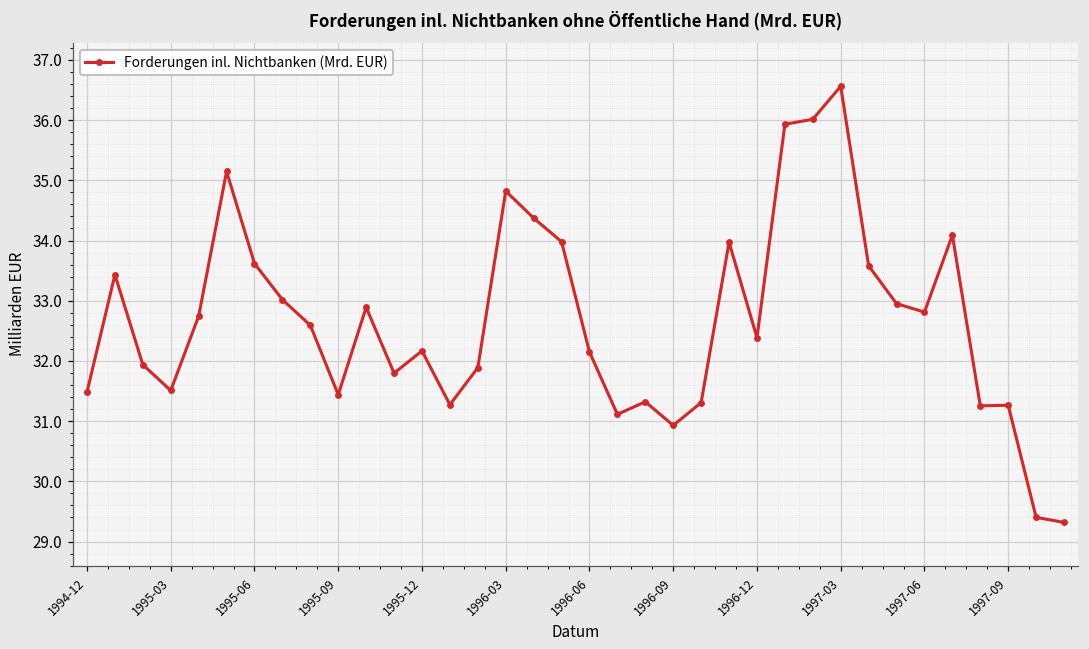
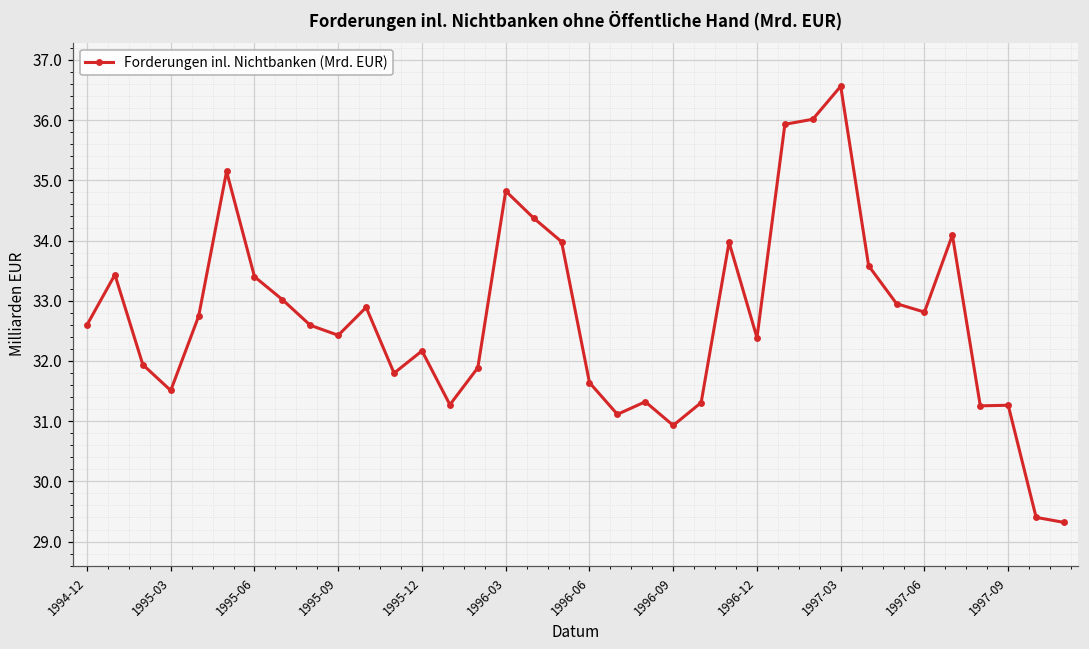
1994-12: 31.5 -> 32.6
1995-06: 33.6 -> 33.4
1995-09: 31.4 -> 32.4
1996-06: 32.1 -> 31.6
